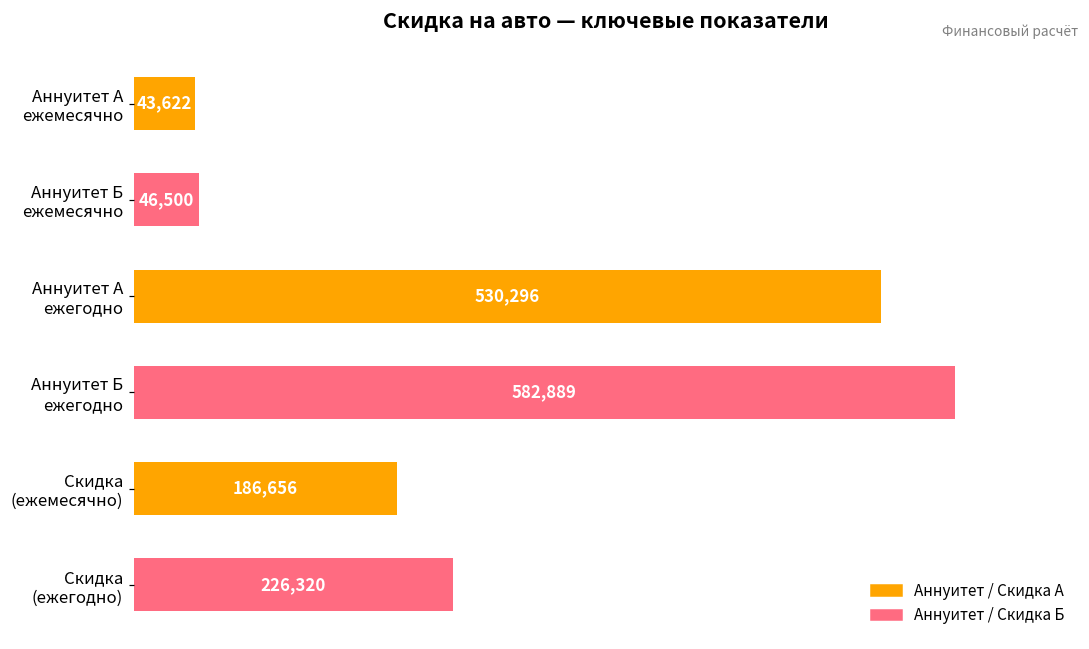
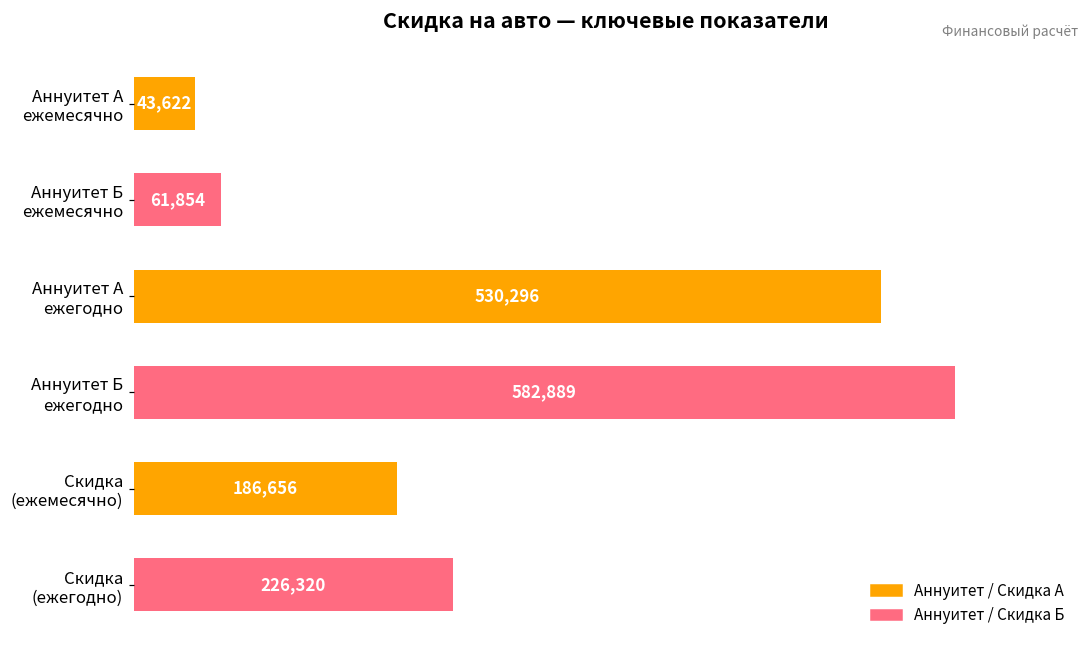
Аннуитет Б ежемесячно: 46,500 -> 61,854
